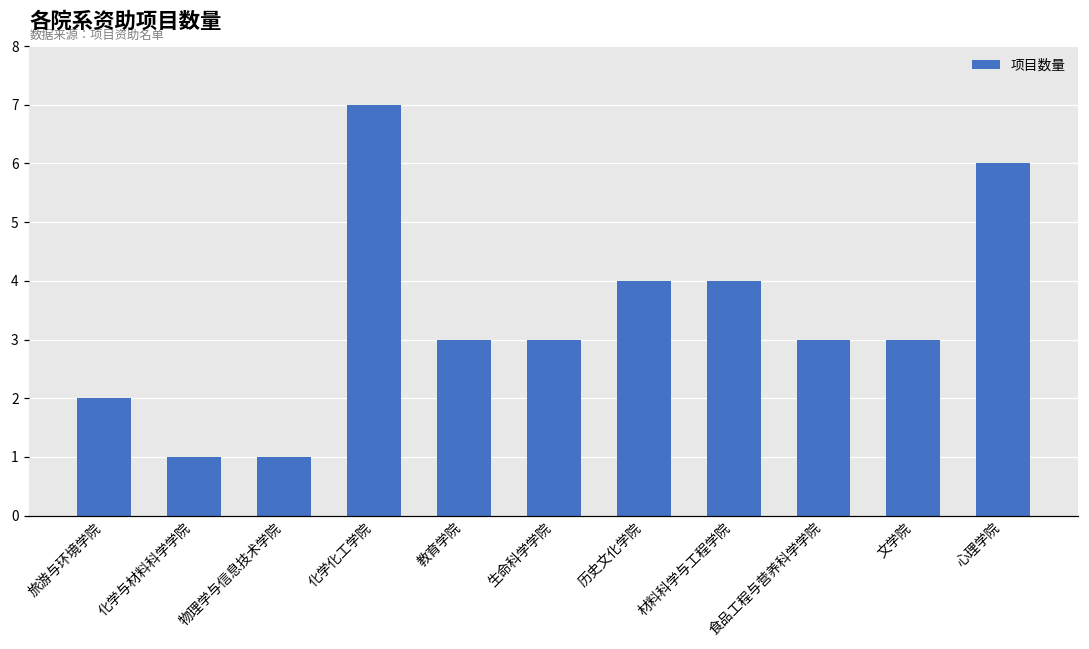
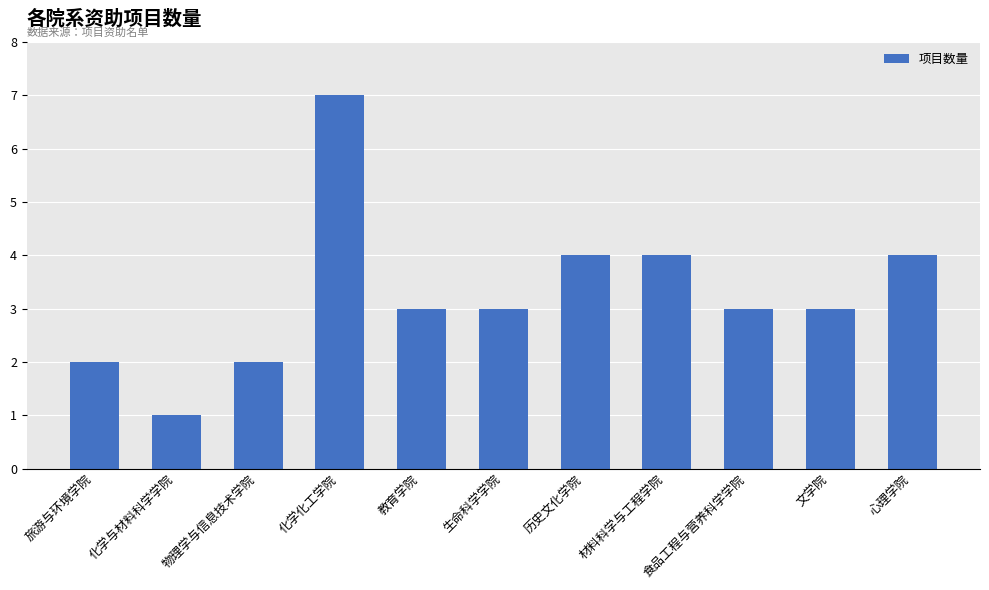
物理学与信息技术学院: 1 -> 2
心理学院: 6 -> 4
